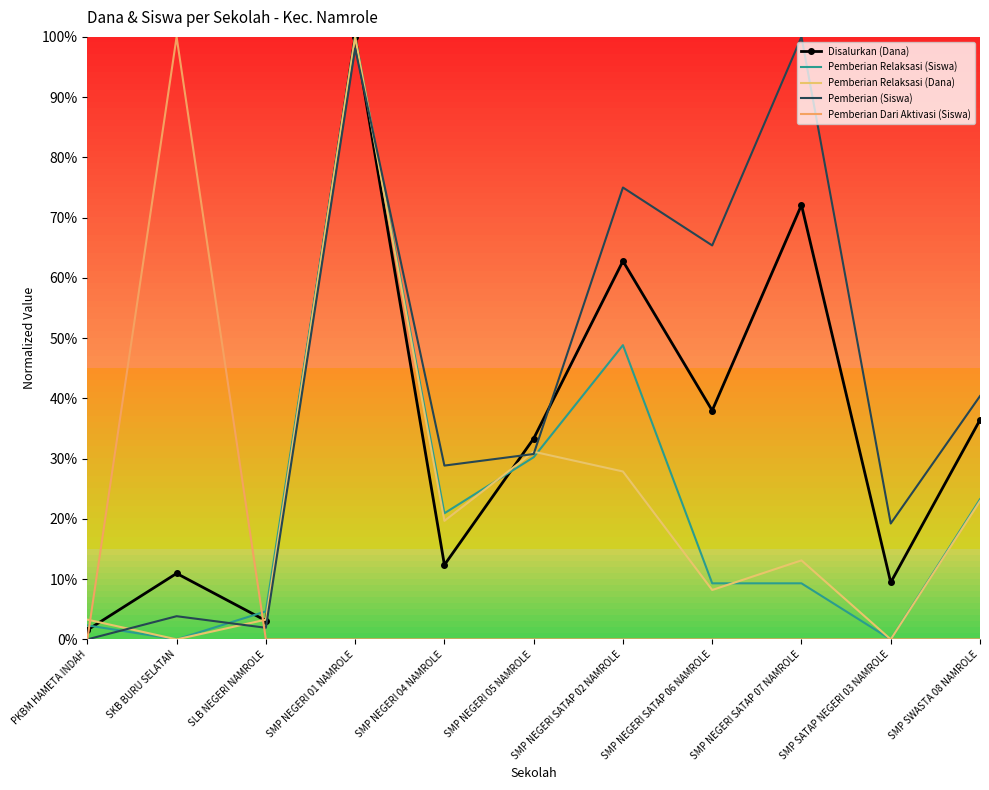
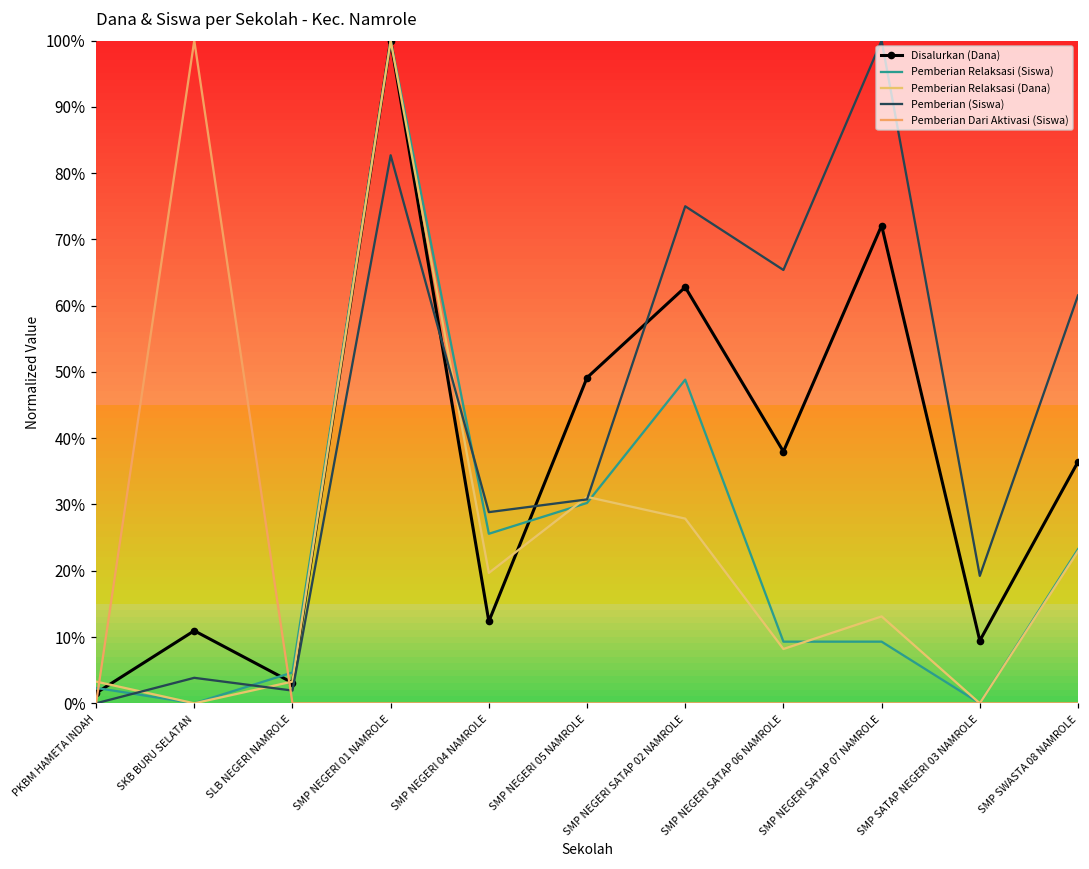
Pemberian (Siswa), SMP NEGERI 01 NAMROLE: 98% -> 83%
Pemberian Relaksasi (Siswa), SMP NEGERI 04 NAMROLE: 21% -> 26%
Disalurkan (Dana), SMP NEGERI 05 NAMROLE: 33% -> 49%
Pemberian (Siswa), SMP SWASTA 08 NAMROLE: 40% -> 62%
